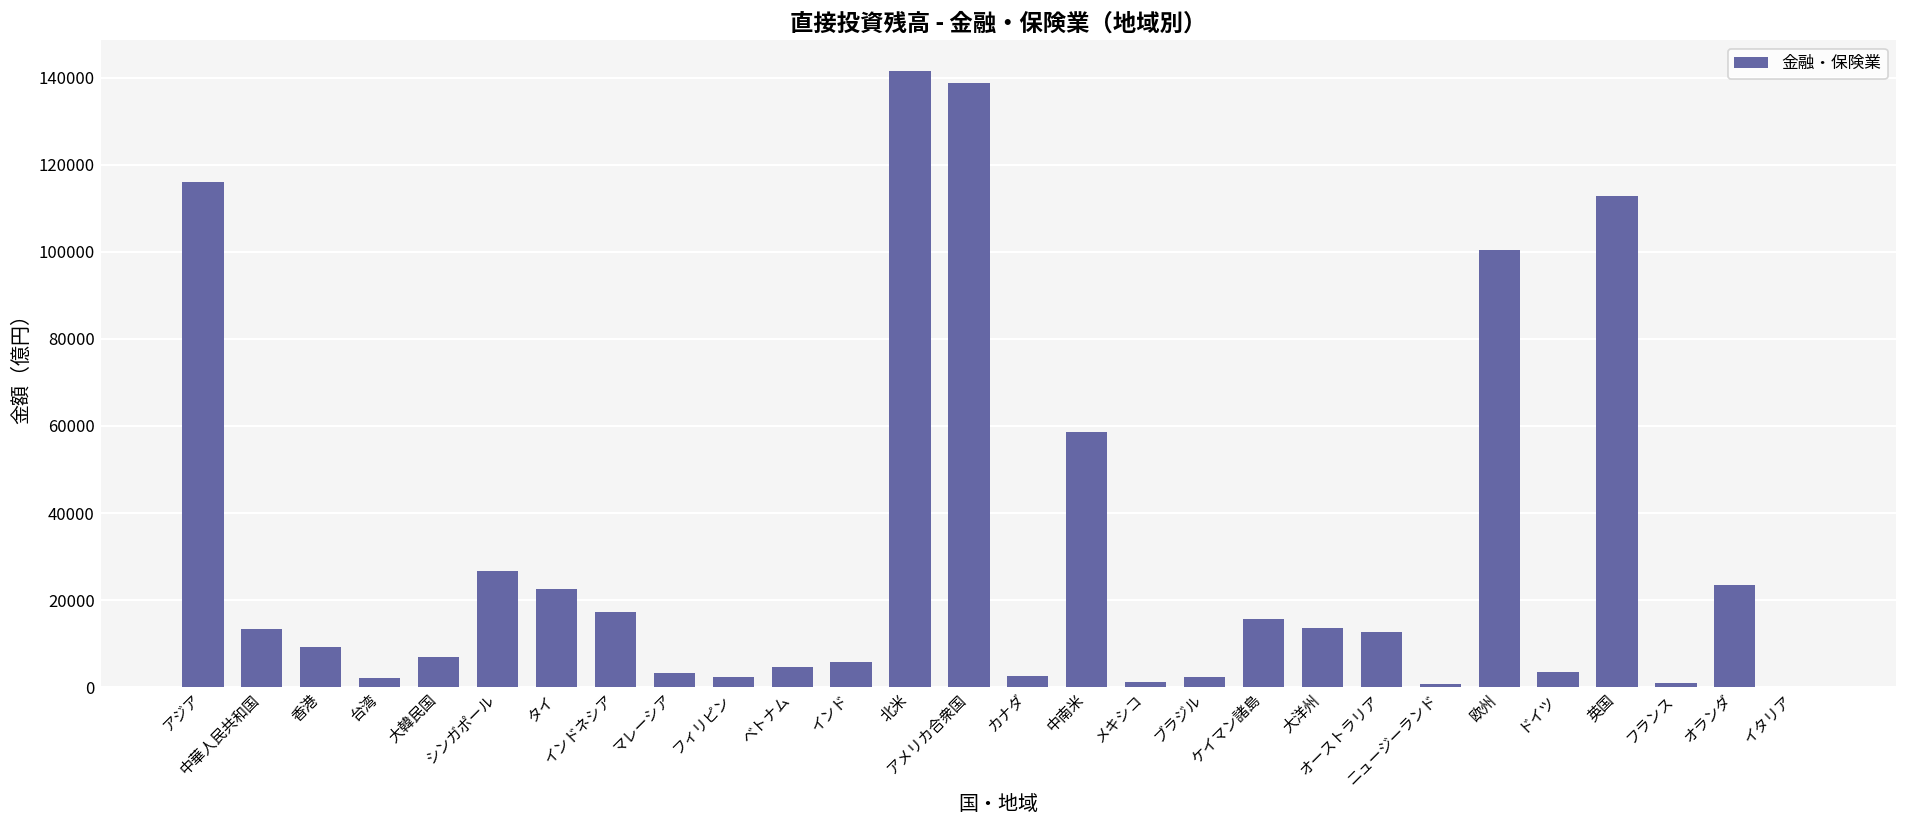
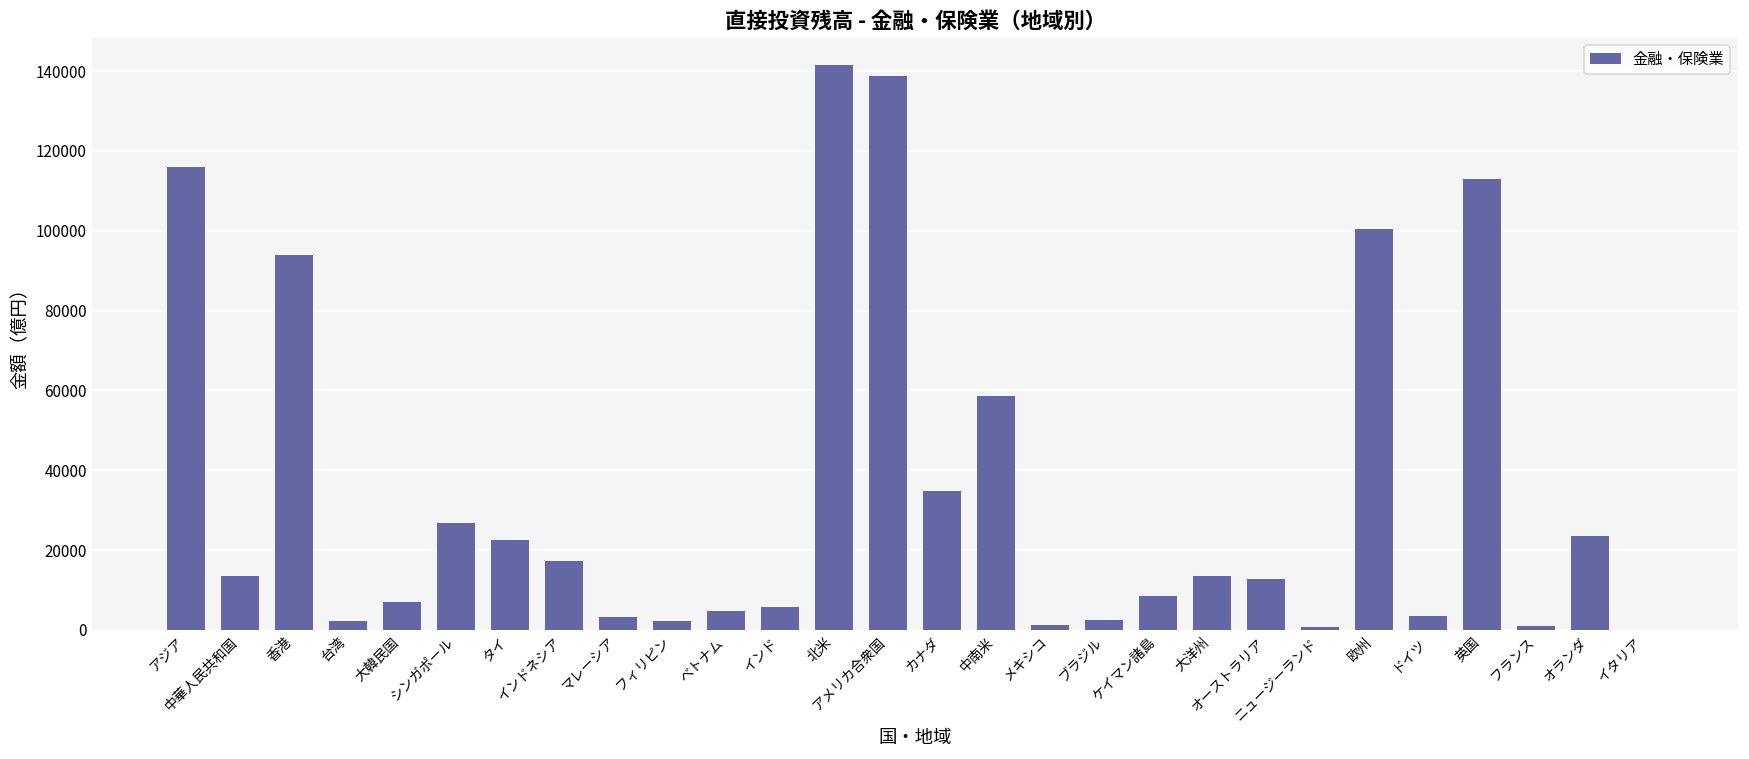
香港: 9000 -> 94000
カナダ: 3000 -> 35000
ケイマン諸島: 16000 -> 9000
